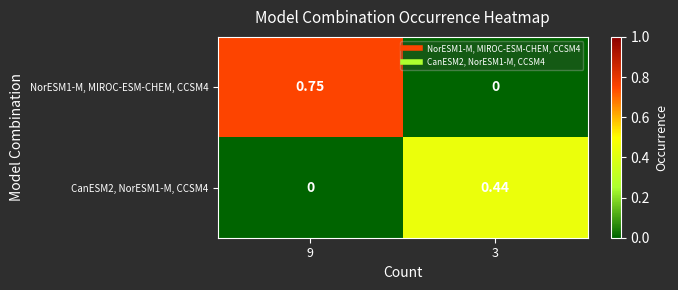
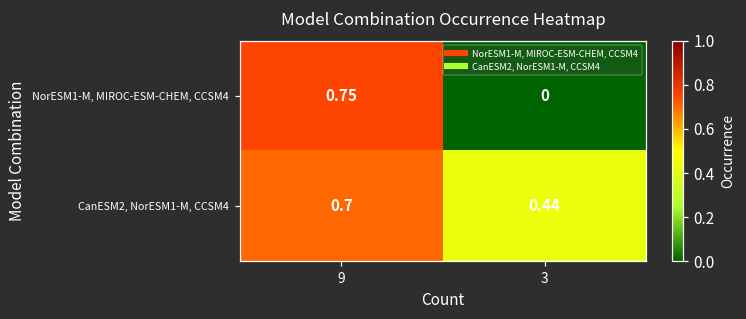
CanESM2, NorESM1-M, CCSM4, 9: 0 -> 0.7
